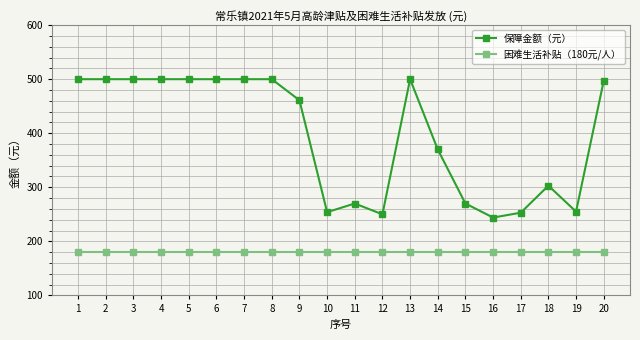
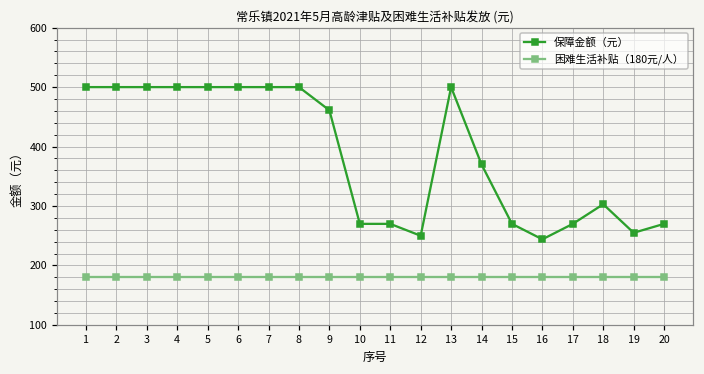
保障金额（元）, 10: 250 -> 270
保障金额（元）, 17: 250 -> 270
保障金额（元）, 20: 500 -> 270
